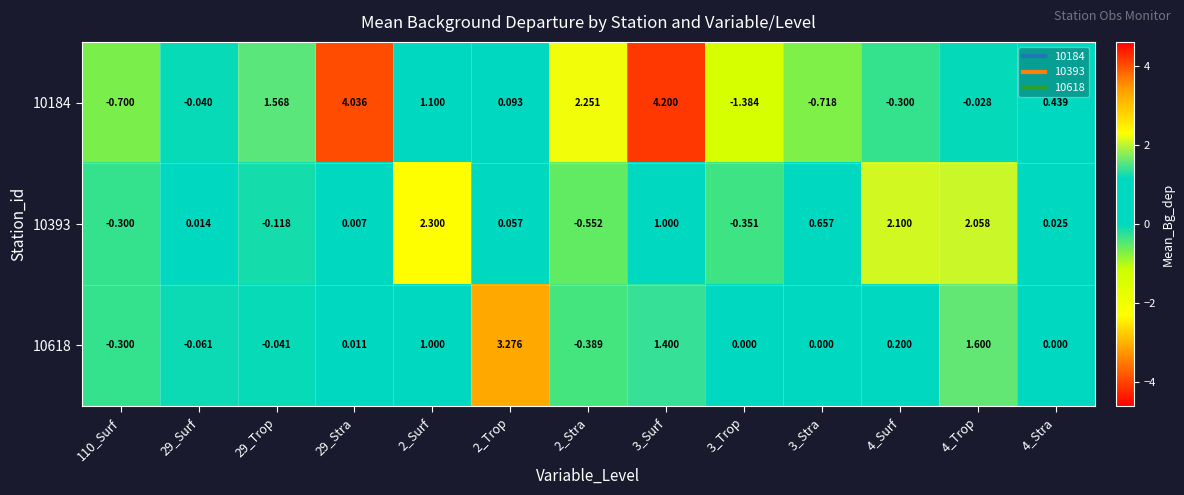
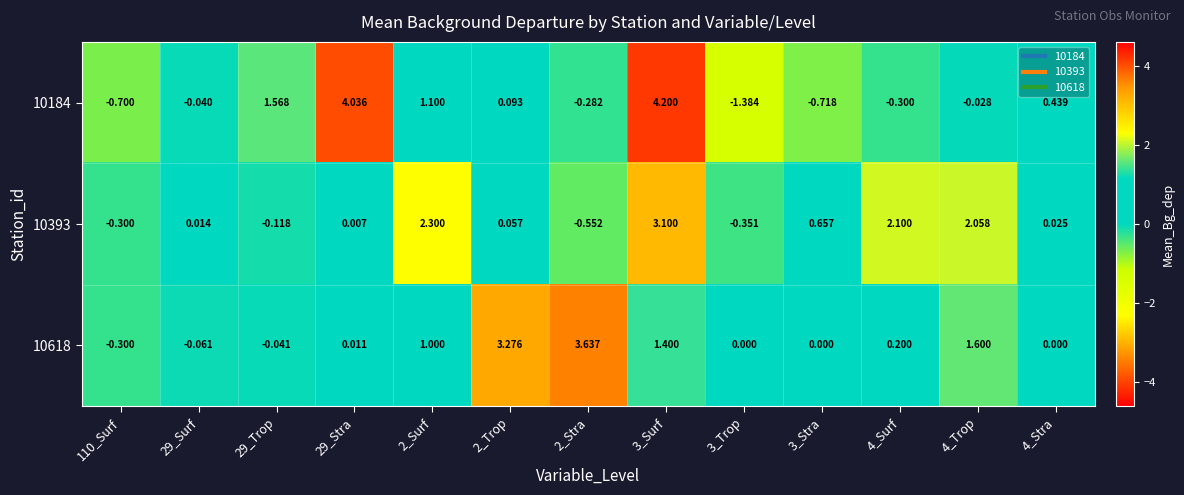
10184, 2_Stra: 2.251 -> -0.282
10393, 3_Surf: 1.000 -> 3.100
10618, 2_Stra: -0.389 -> 3.637
